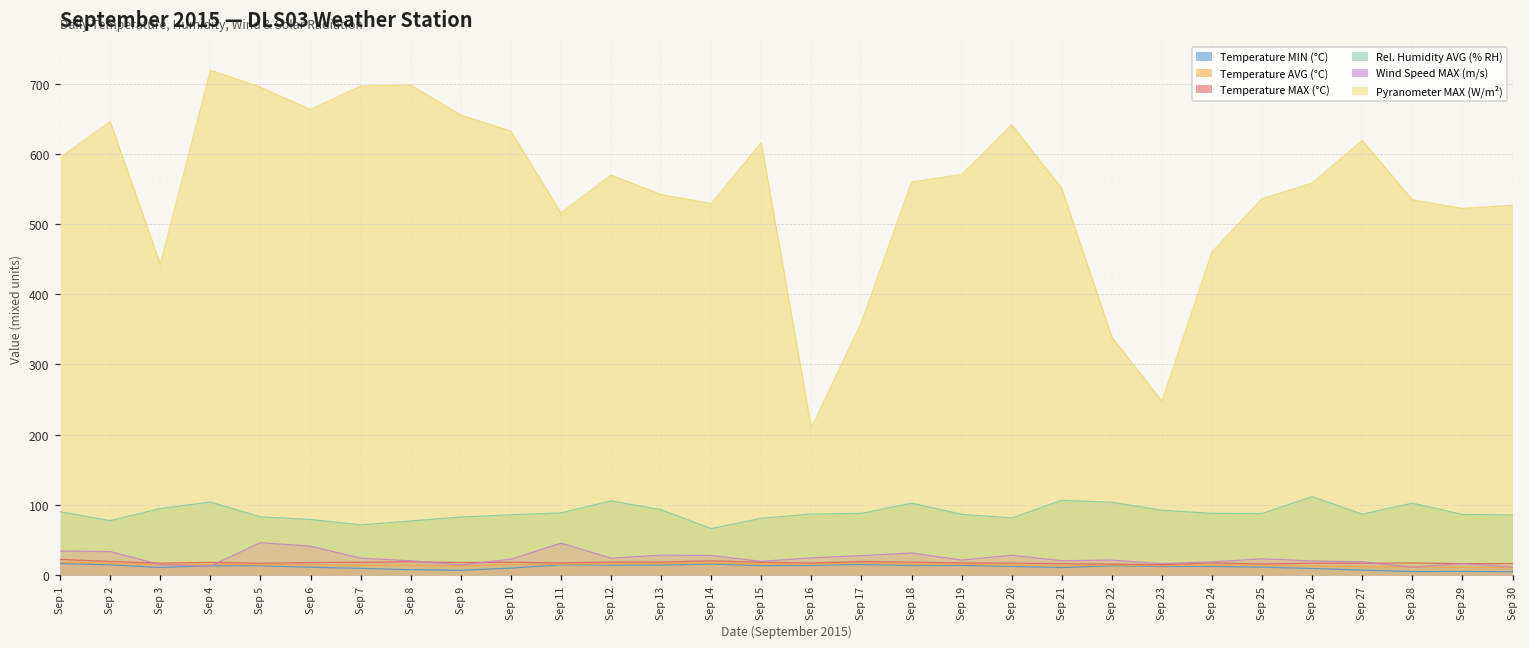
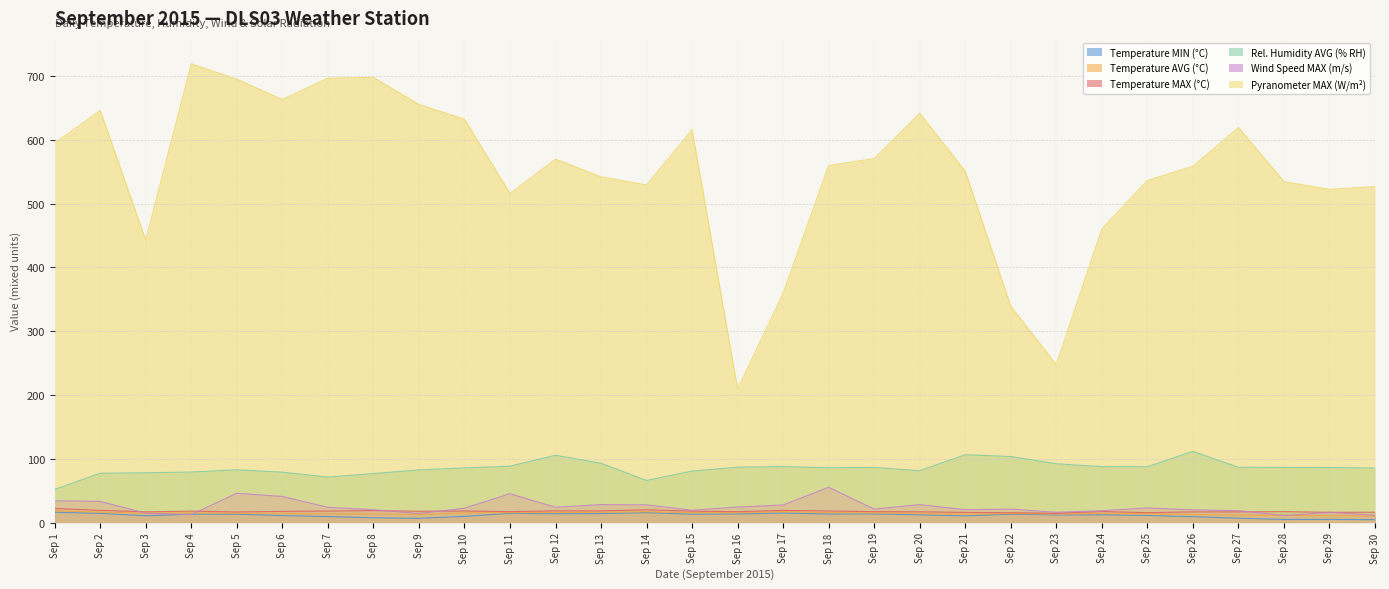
Rel. Humidity AVG (% RH), Sep 1: 90 -> 50
Rel. Humidity AVG (% RH), Sep 3: 90 -> 80
Rel. Humidity AVG (% RH), Sep 4: 100 -> 80
Rel. Humidity AVG (% RH), Sep 18: 100 -> 90
Wind Speed MAX (m/s), Sep 18: 30 -> 60
Rel. Humidity AVG (% RH), Sep 28: 100 -> 90
